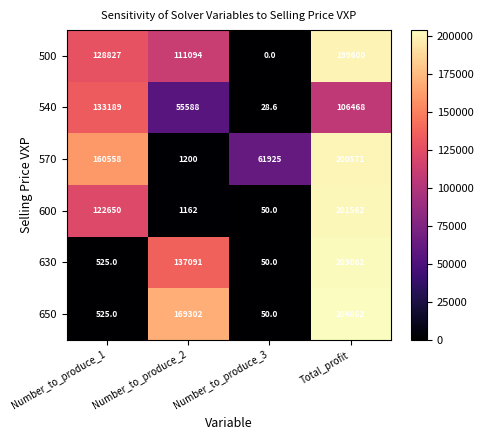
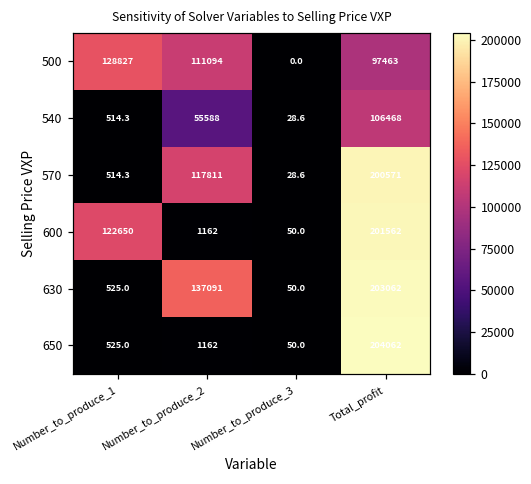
500, Total_profit: 199600 -> 97463
540, Number_to_produce_1: 133189 -> 514.3
570, Number_to_produce_1: 160558 -> 514.3
570, Number_to_produce_2: 1200 -> 117811
570, Number_to_produce_3: 61925 -> 28.6
650, Number_to_produce_2: 169302 -> 1162
